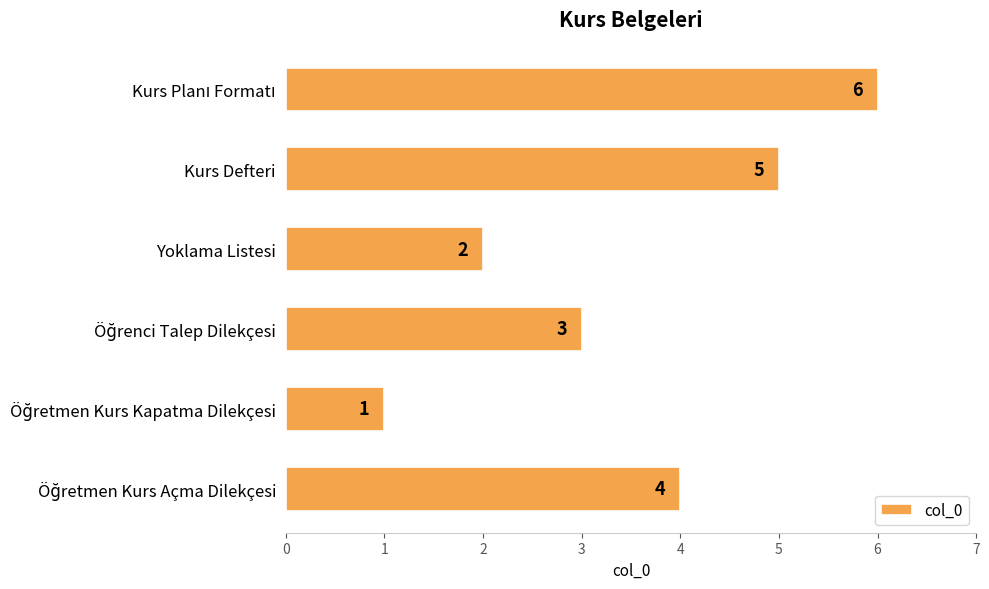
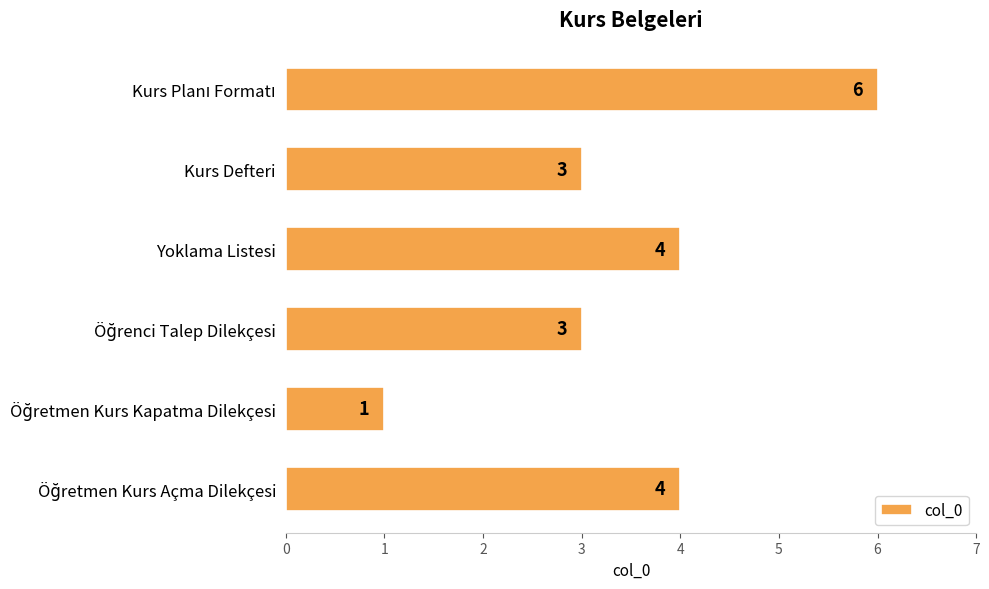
Kurs Defteri: 5 -> 3
Yoklama Listesi: 2 -> 4
